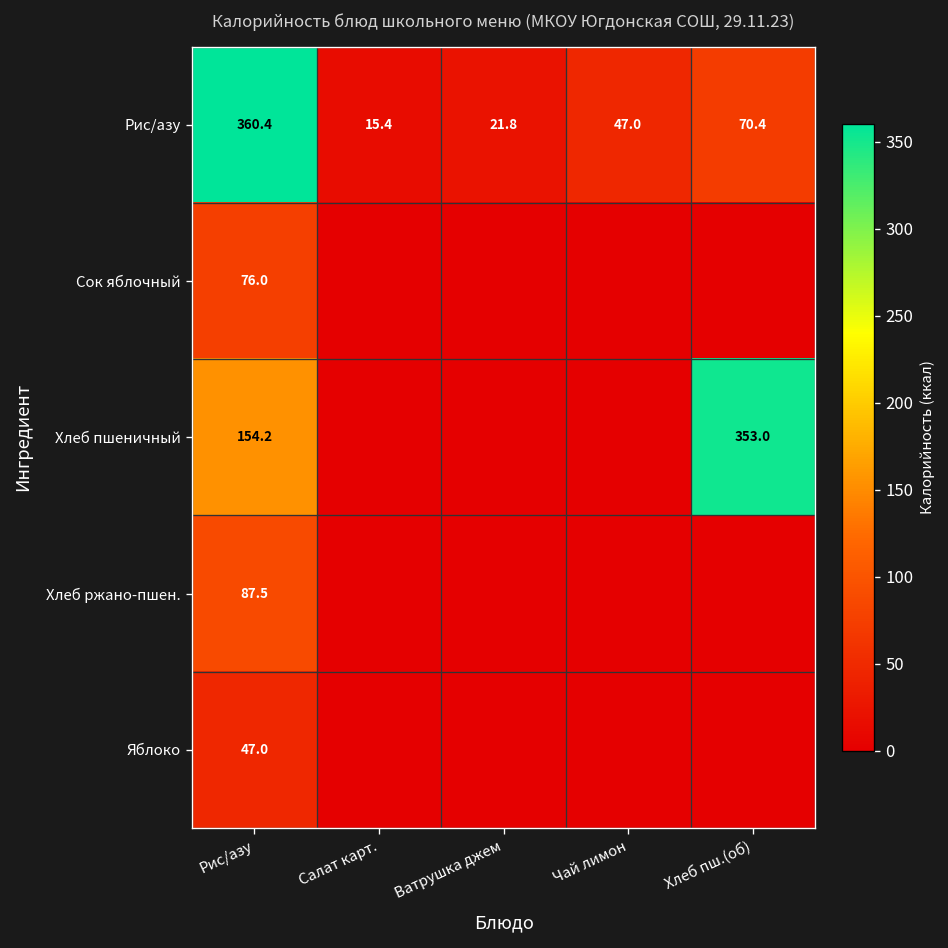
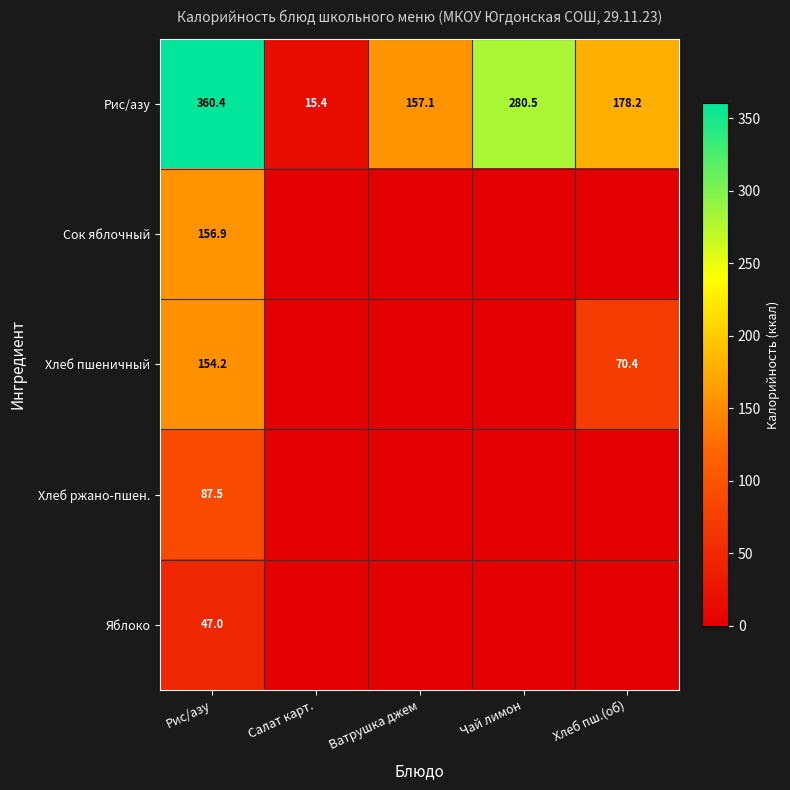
Рис/азу, Ватрушка джем: 21.8 -> 157.1
Рис/азу, Чай лимон: 47.0 -> 280.5
Рис/азу, Хлеб пш.(об): 70.4 -> 178.2
Сок яблочный, Рис/азу: 76.0 -> 156.9
Хлеб пшеничный, Хлеб пш.(об): 353.0 -> 70.4
